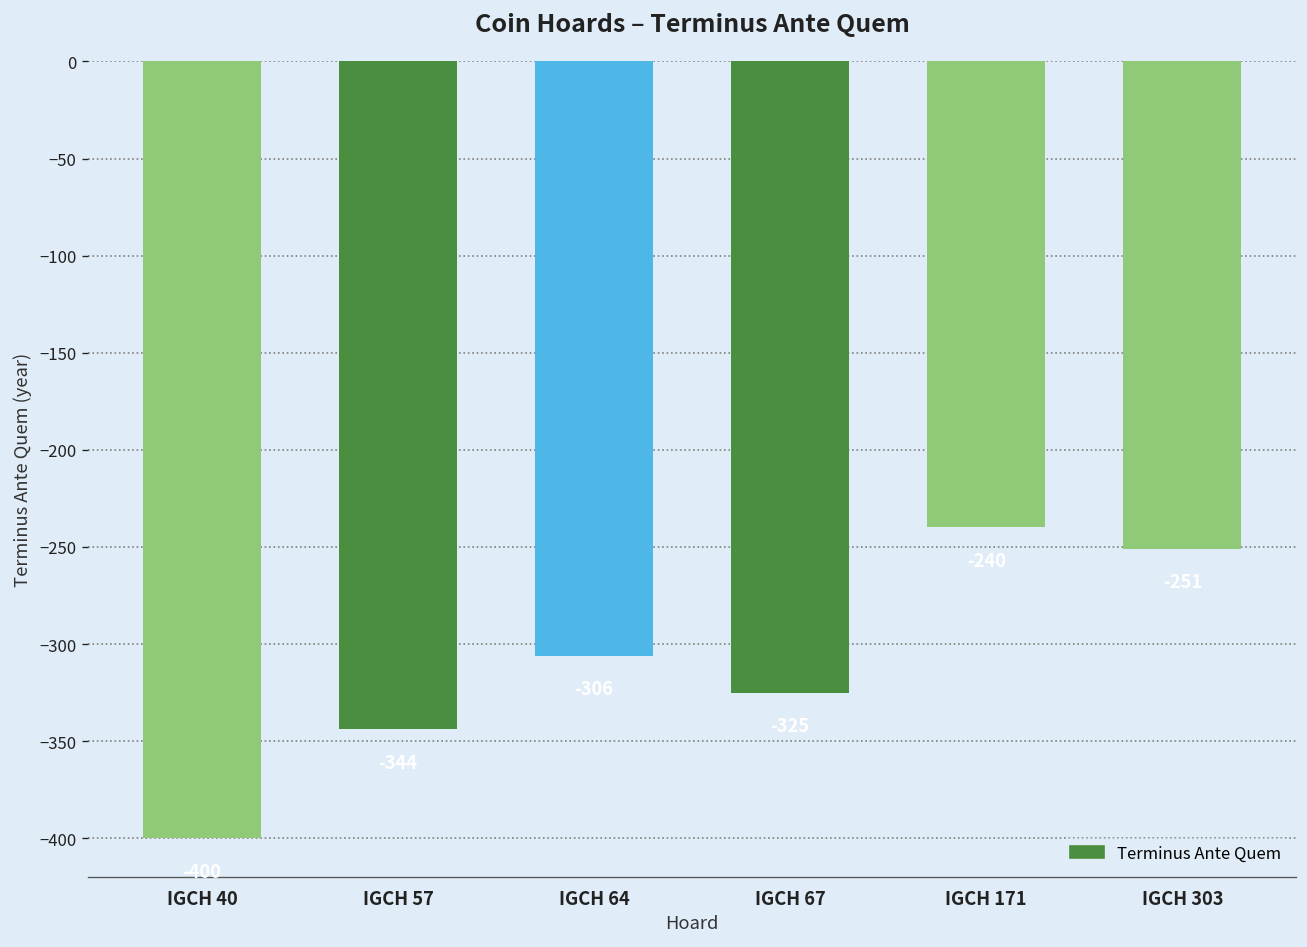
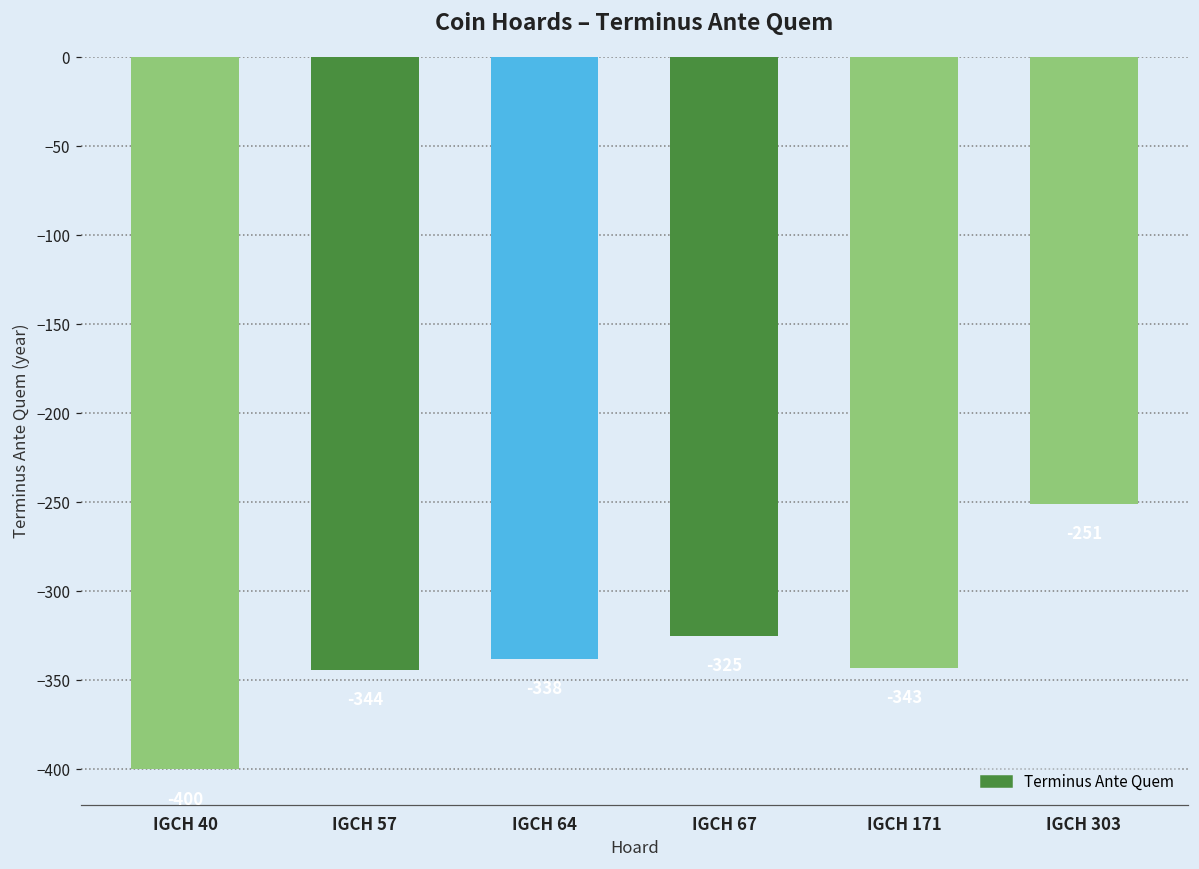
IGCH 64: -306 -> -338
IGCH 171: -240 -> -343
